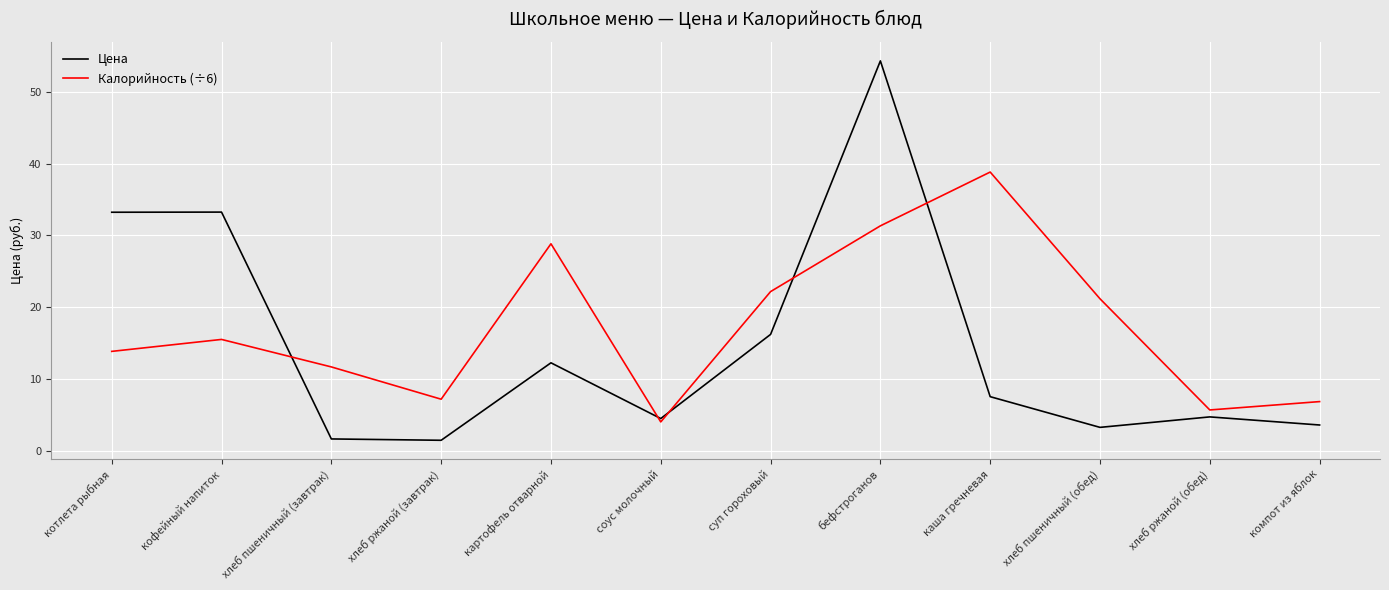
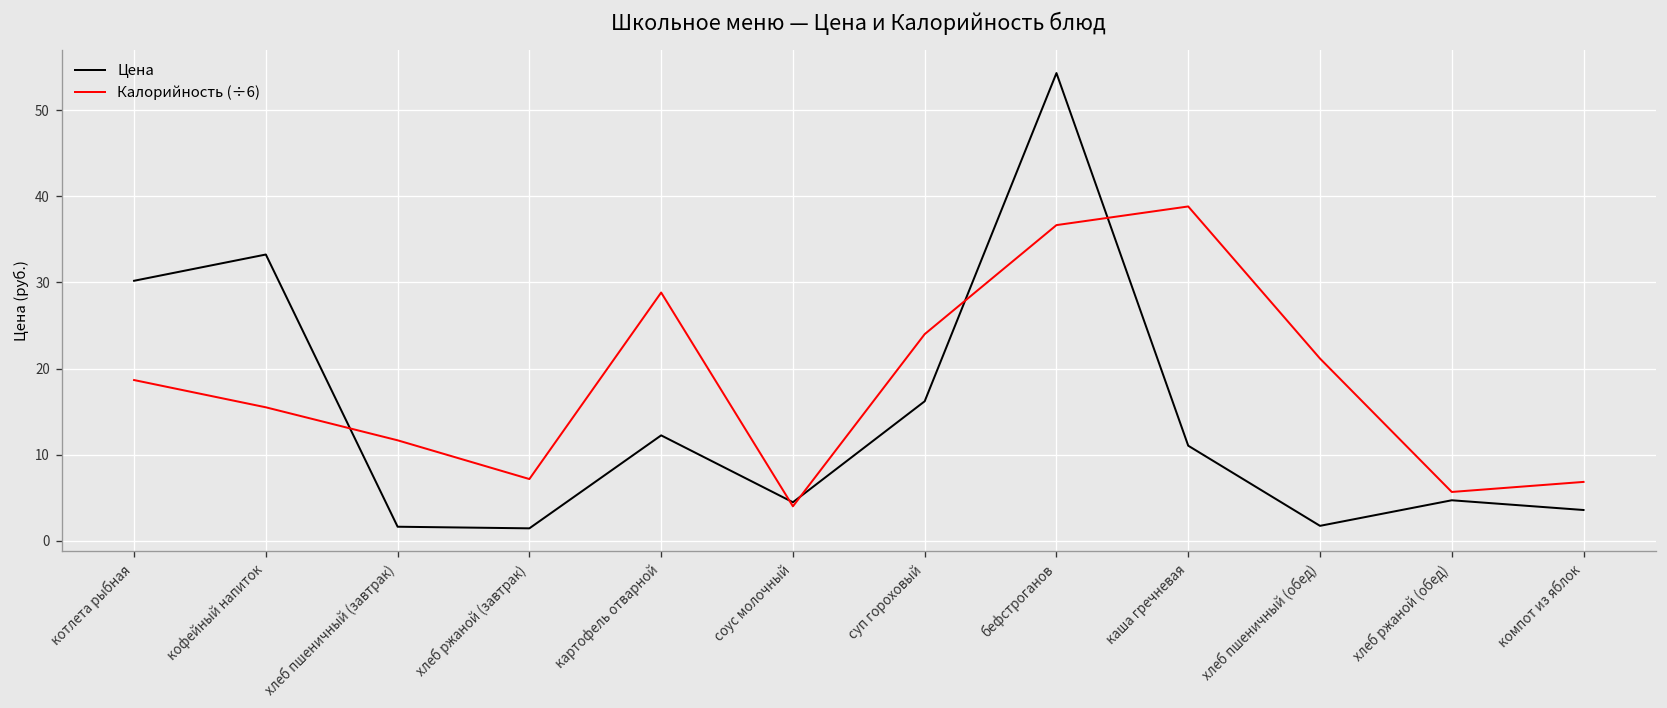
Цена, котлета рыбная: 33 -> 30
Калорийность (÷6), котлета рыбная: 14 -> 19
Калорийность (÷6), суп гороховый: 22 -> 24
Калорийность (÷6), бефстроганов: 31 -> 37
Цена, каша гречневая: 8 -> 11
Цена, хлеб пшеничный (обед): 3 -> 2
